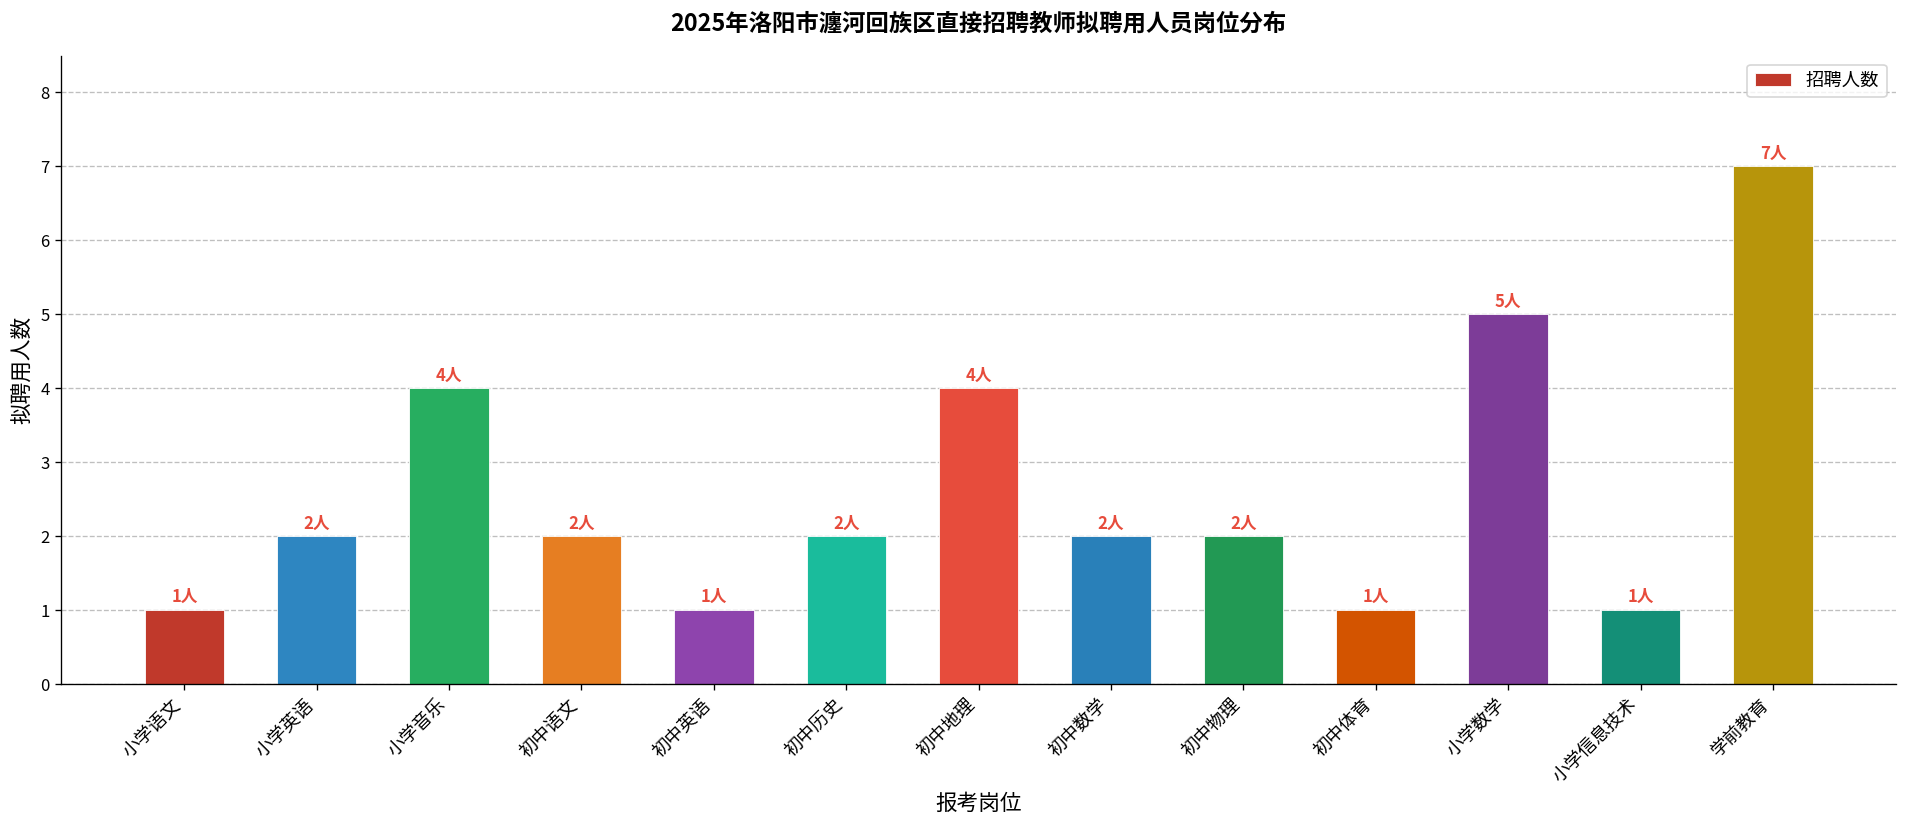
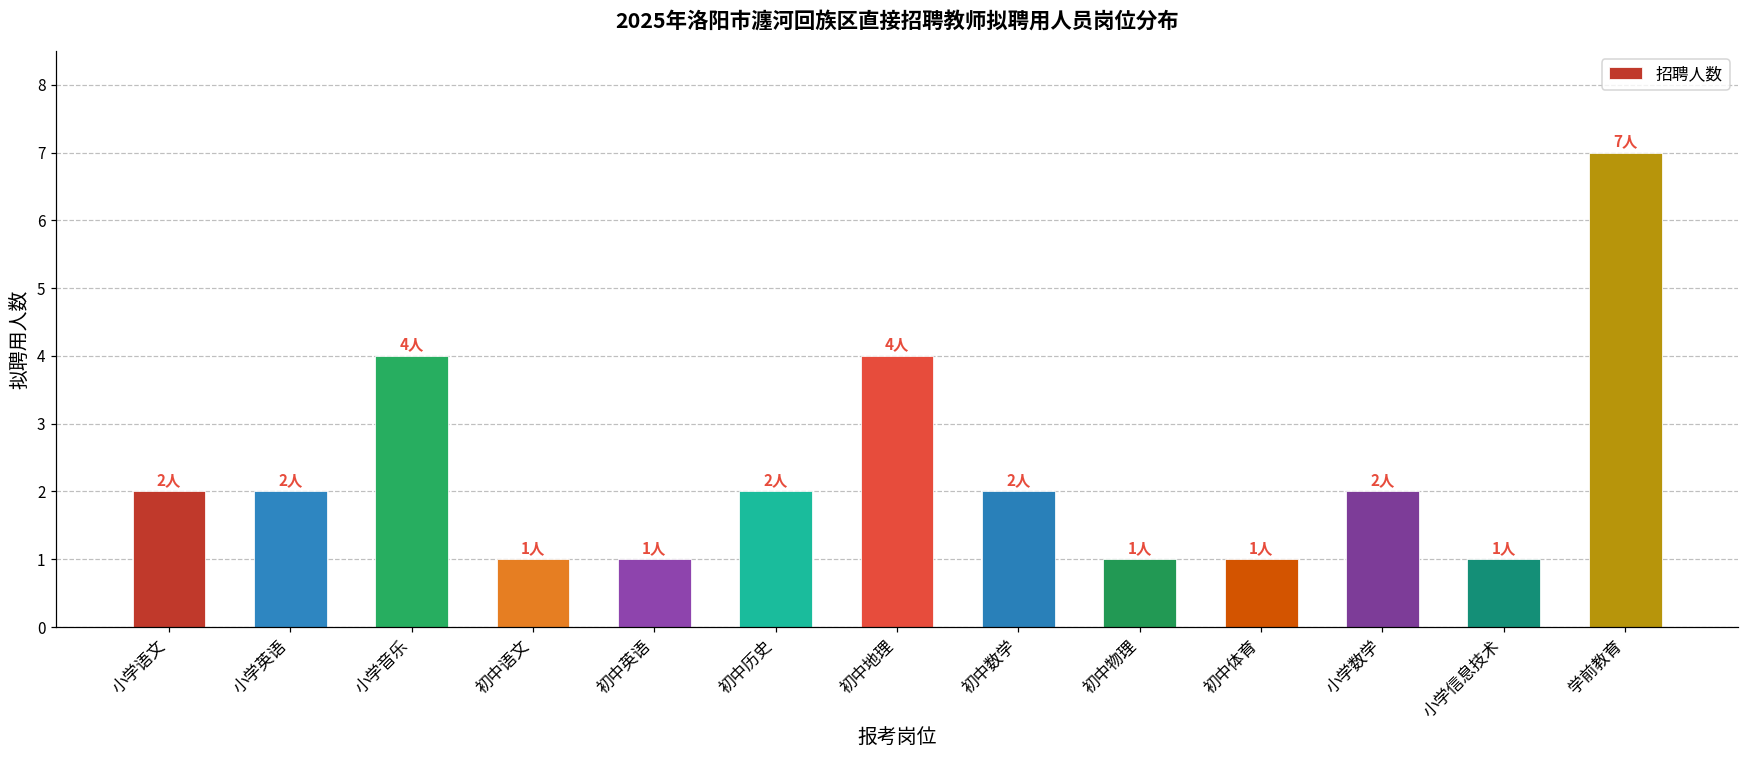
小学语文: 1人 -> 2人
初中语文: 2人 -> 1人
初中物理: 2人 -> 1人
小学数学: 5人 -> 2人
